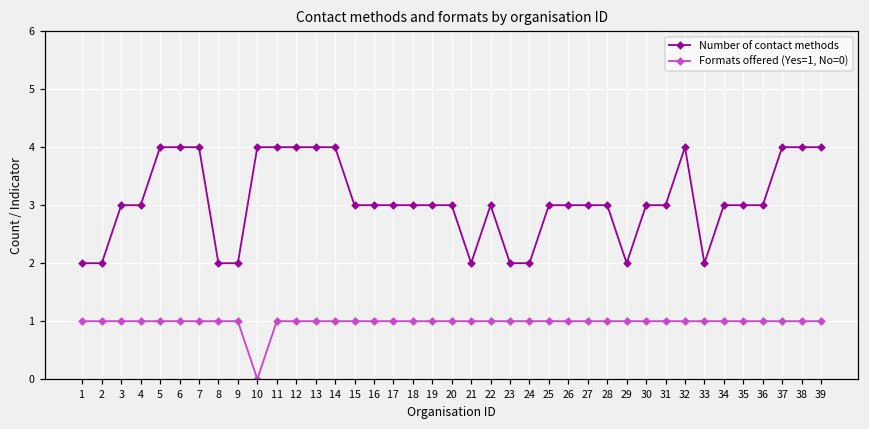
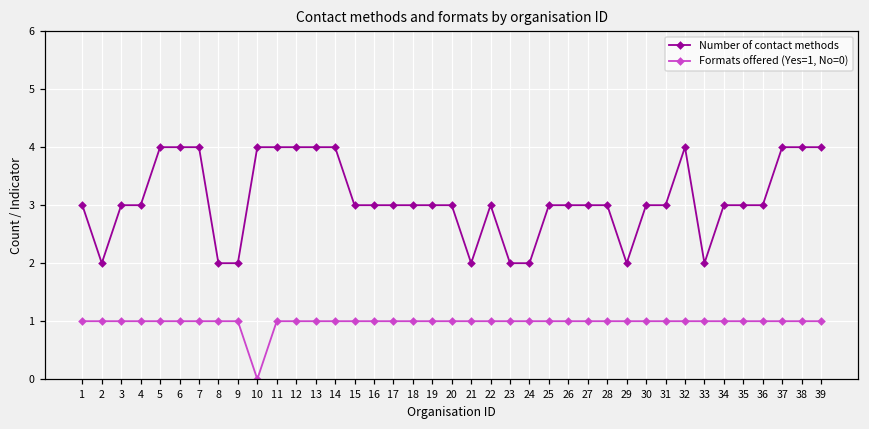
Number of contact methods, 1: 2 -> 3
